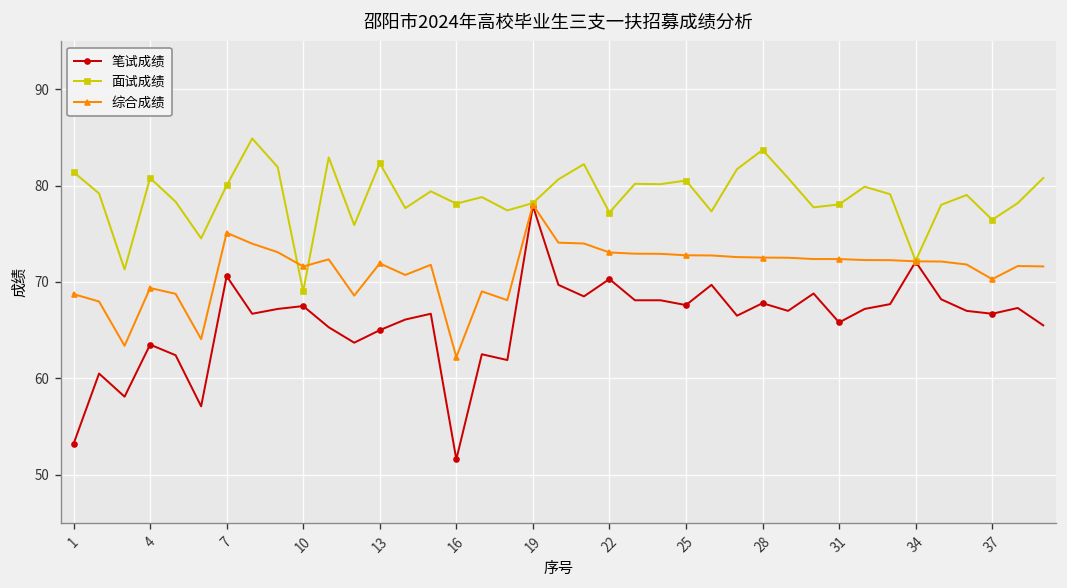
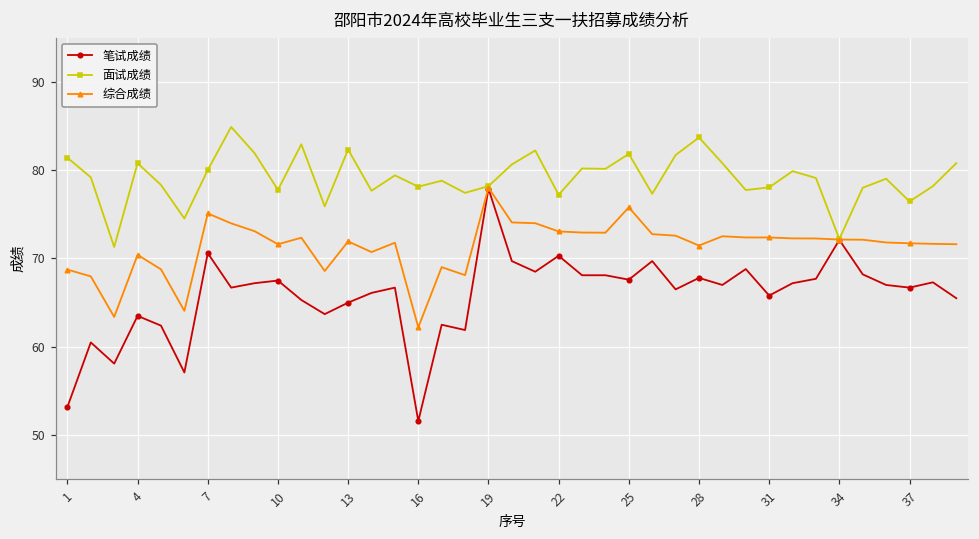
综合成绩, 4: 69 -> 70
面试成绩, 10: 69 -> 78
面试成绩, 25: 81 -> 82
综合成绩, 25: 73 -> 76
综合成绩, 28: 73 -> 71
综合成绩, 37: 70 -> 72
